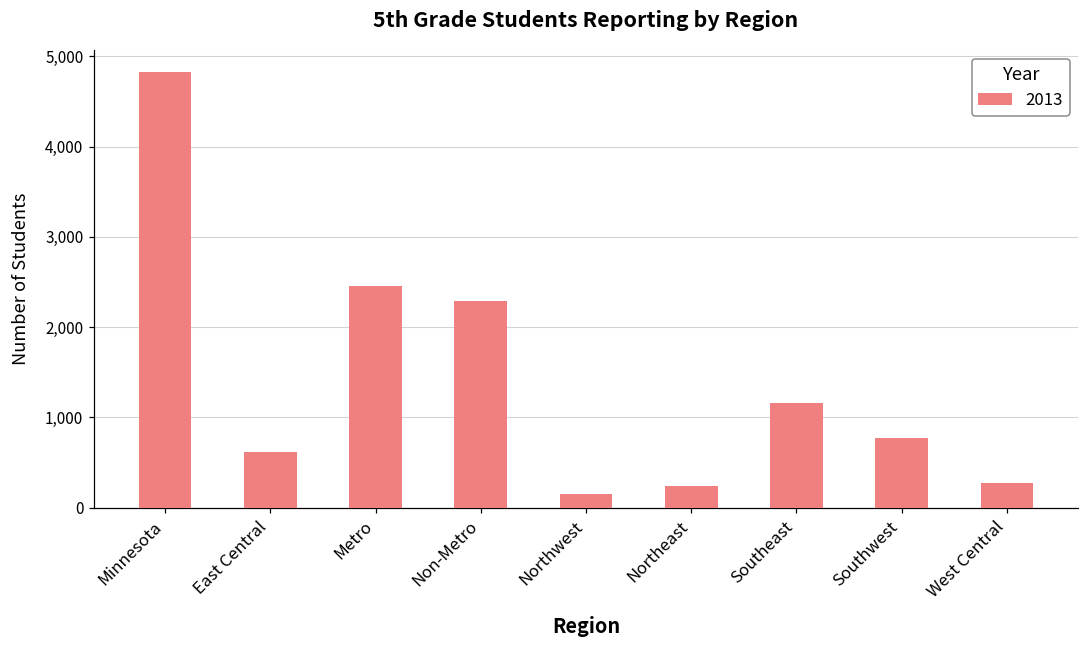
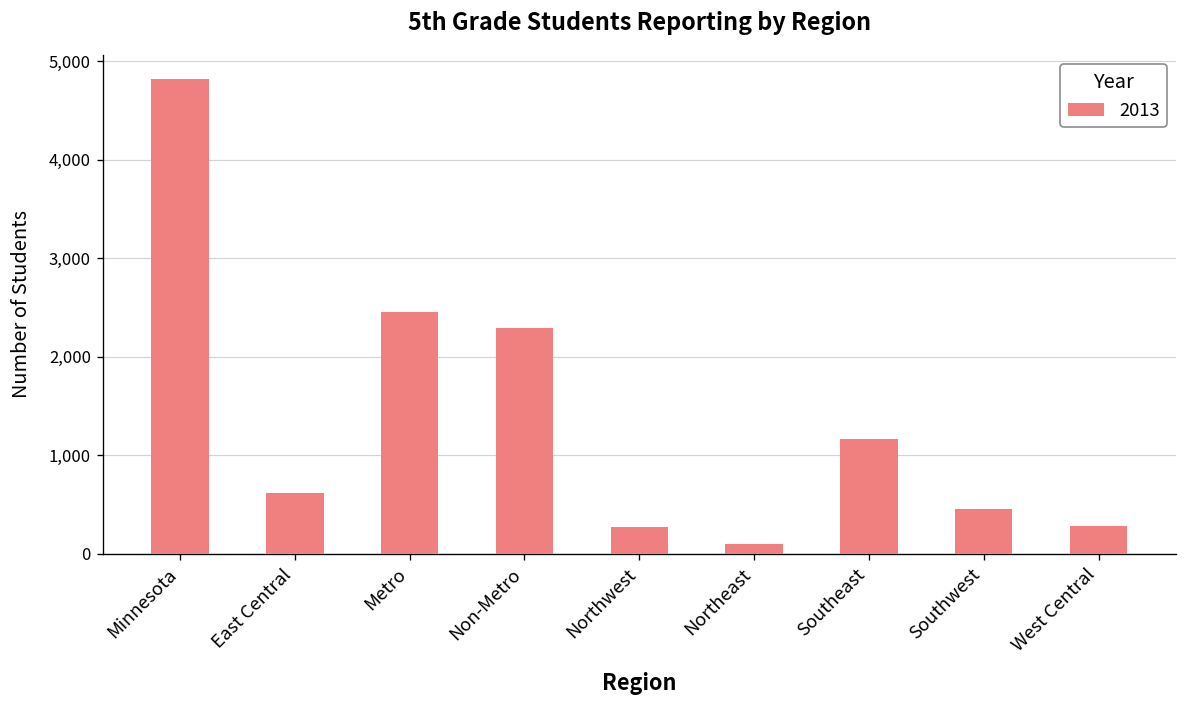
Northwest: 200 -> 300
Northeast: 200 -> 100
Southwest: 800 -> 500
